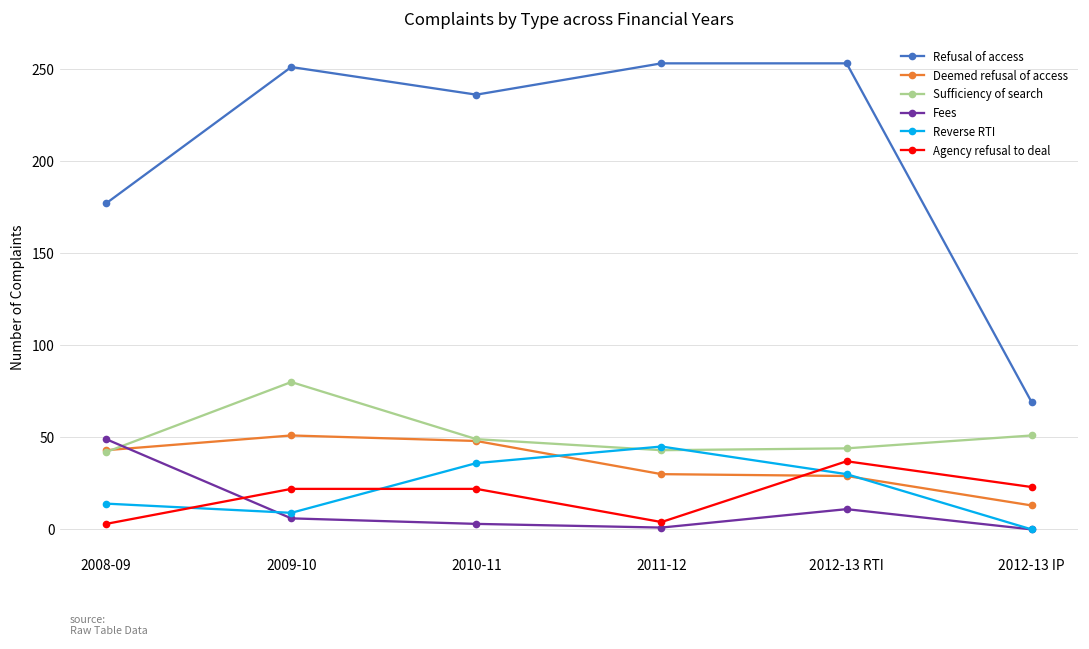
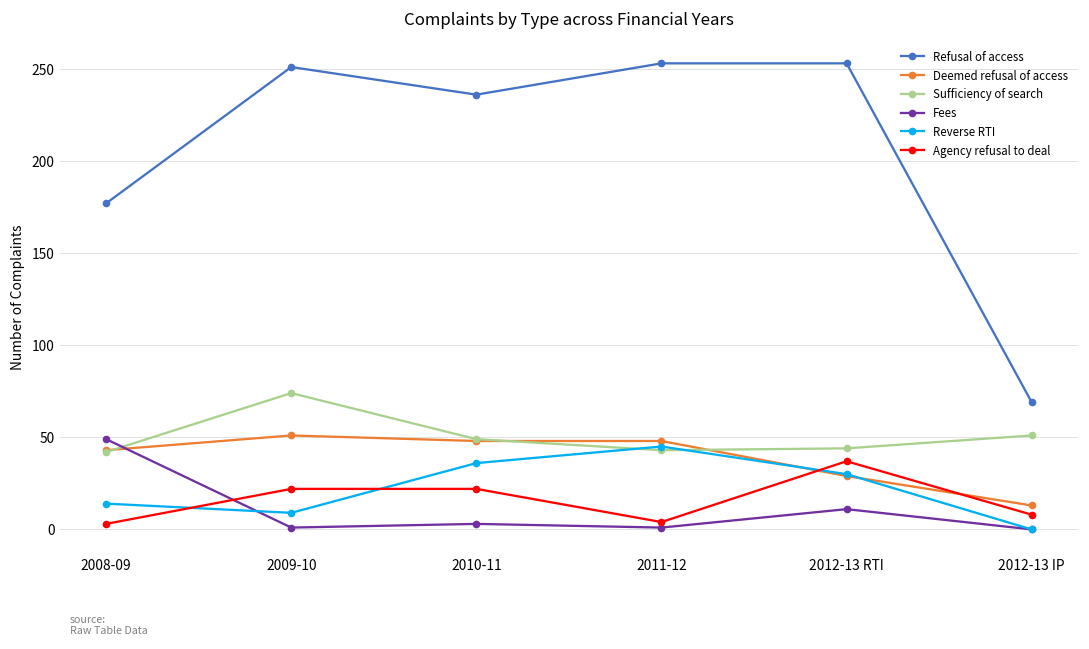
Sufficiency of search, 2009-10: 80 -> 74
Fees, 2009-10: 6 -> 1
Deemed refusal of access, 2011-12: 30 -> 48
Agency refusal to deal, 2012-13 IP: 23 -> 8
